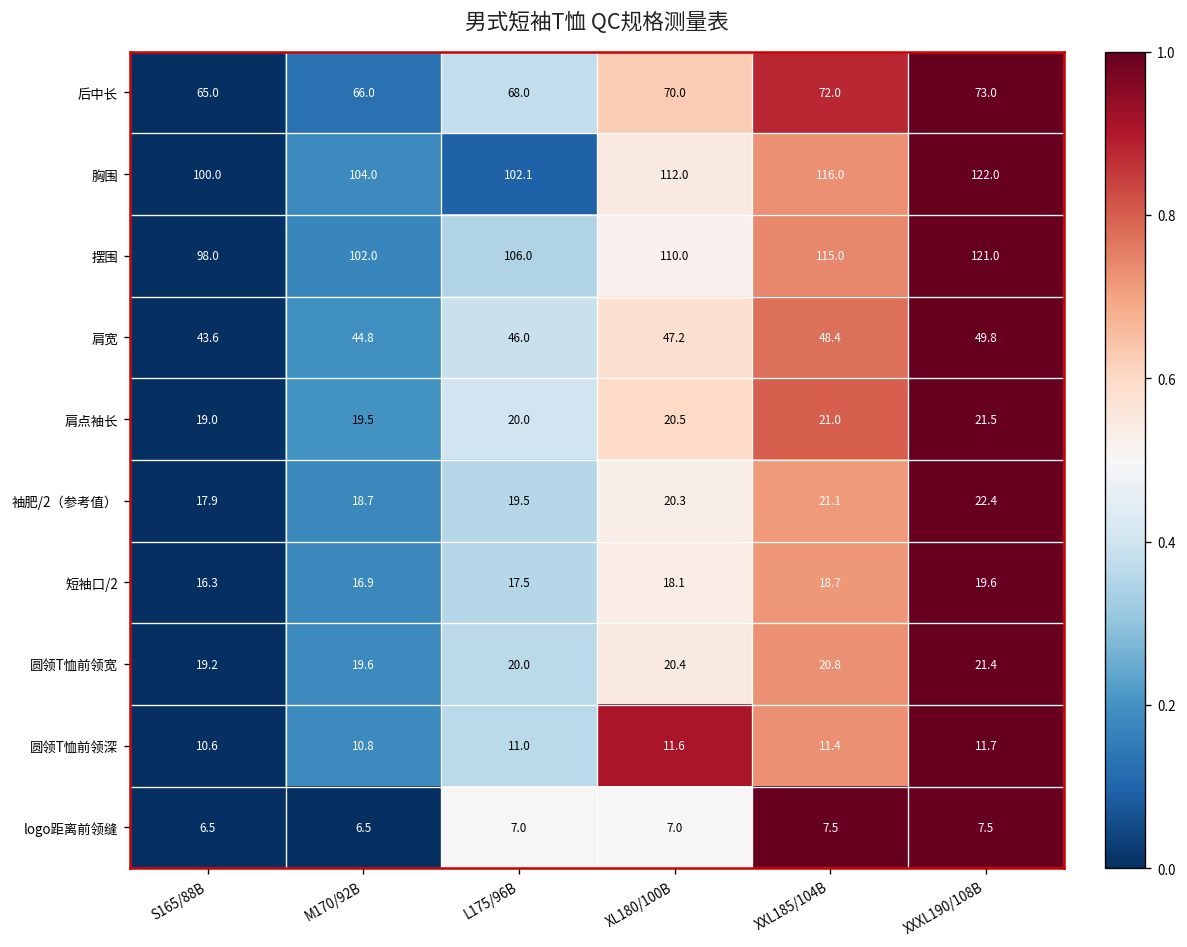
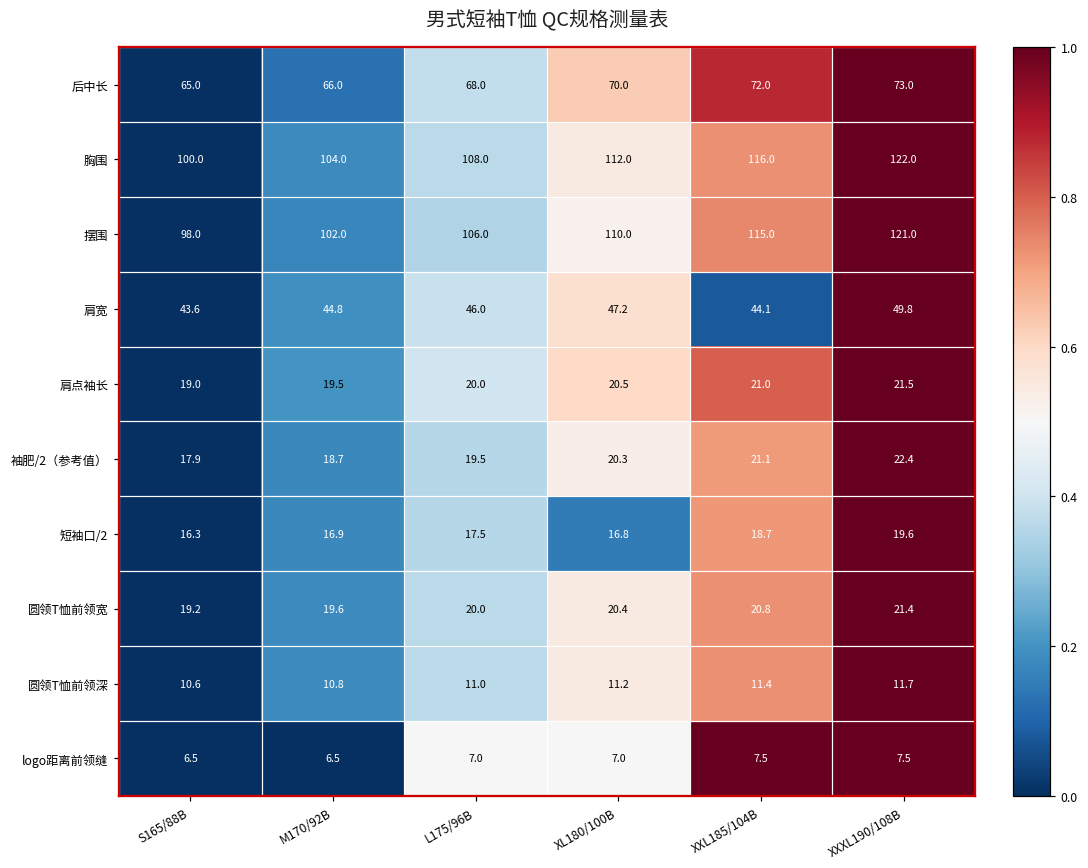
胸围, L175/96B: 102.1 -> 108.0
肩宽, XXL185/104B: 48.4 -> 44.1
短袖口/2, XL180/100B: 18.1 -> 16.8
圆领T恤前领深, XL180/100B: 11.6 -> 11.2
